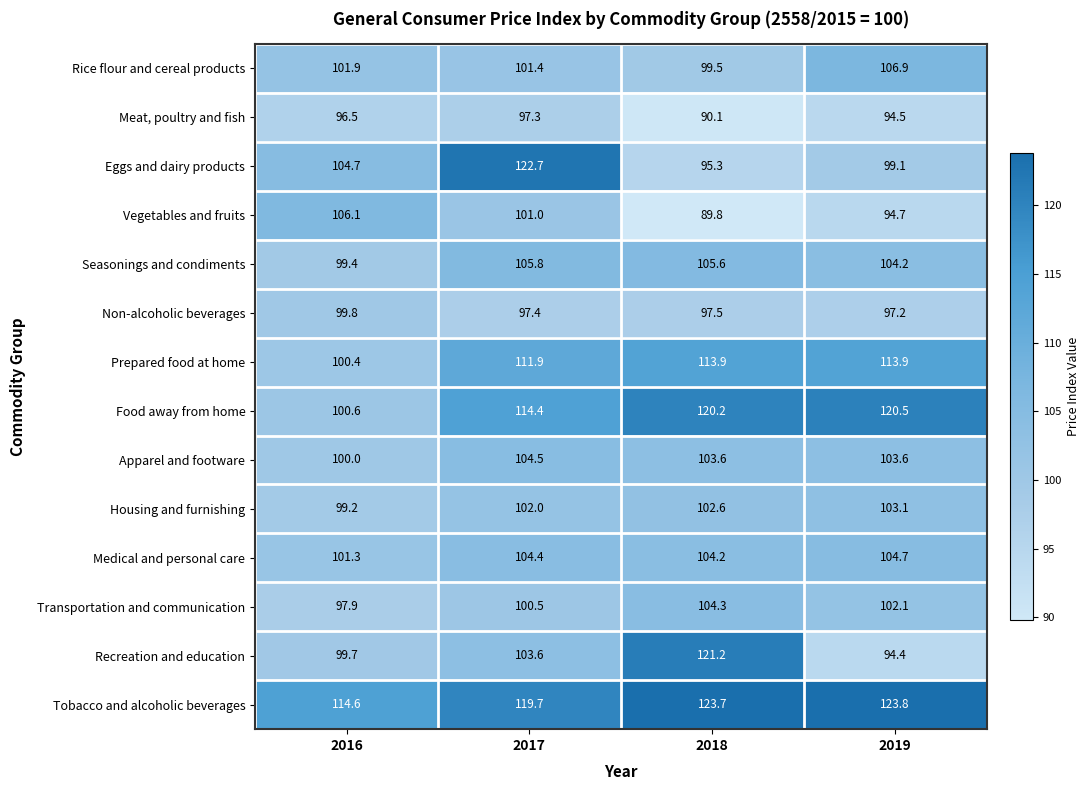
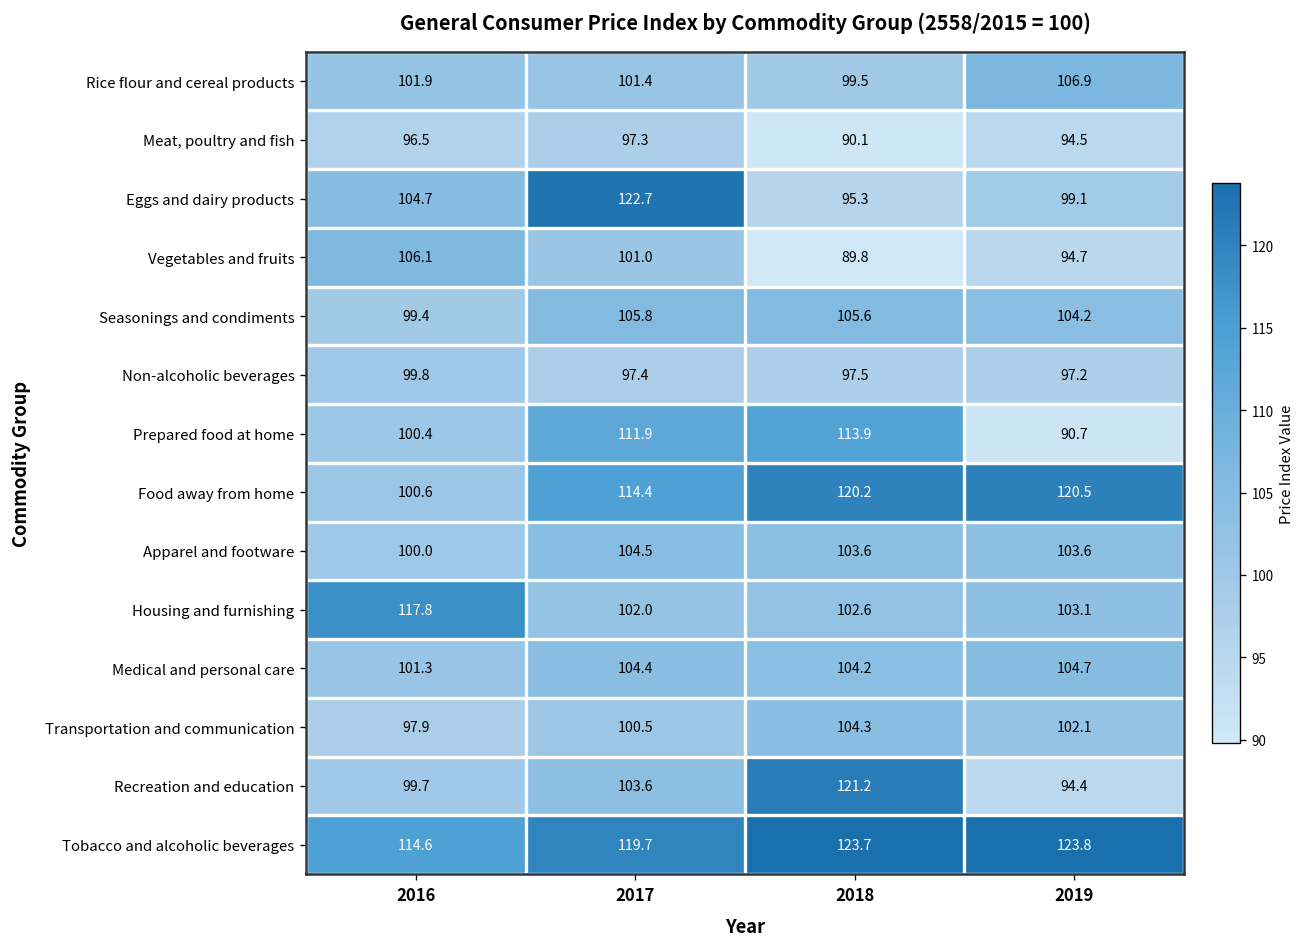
Prepared food at home, 2019: 113.9 -> 90.7
Housing and furnishing, 2016: 99.2 -> 117.8
